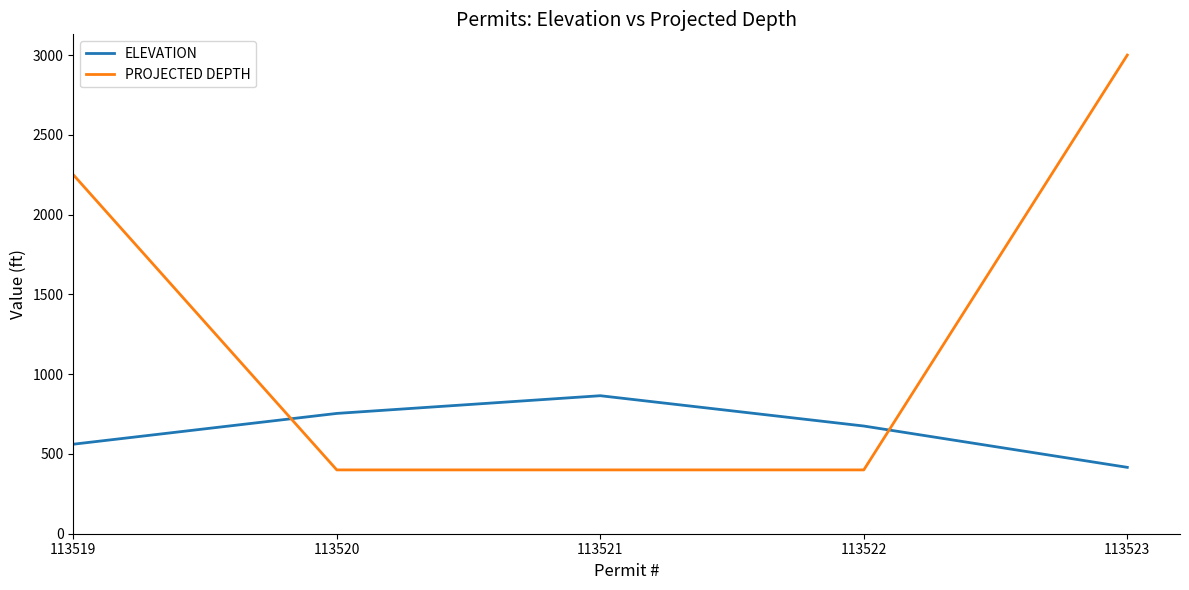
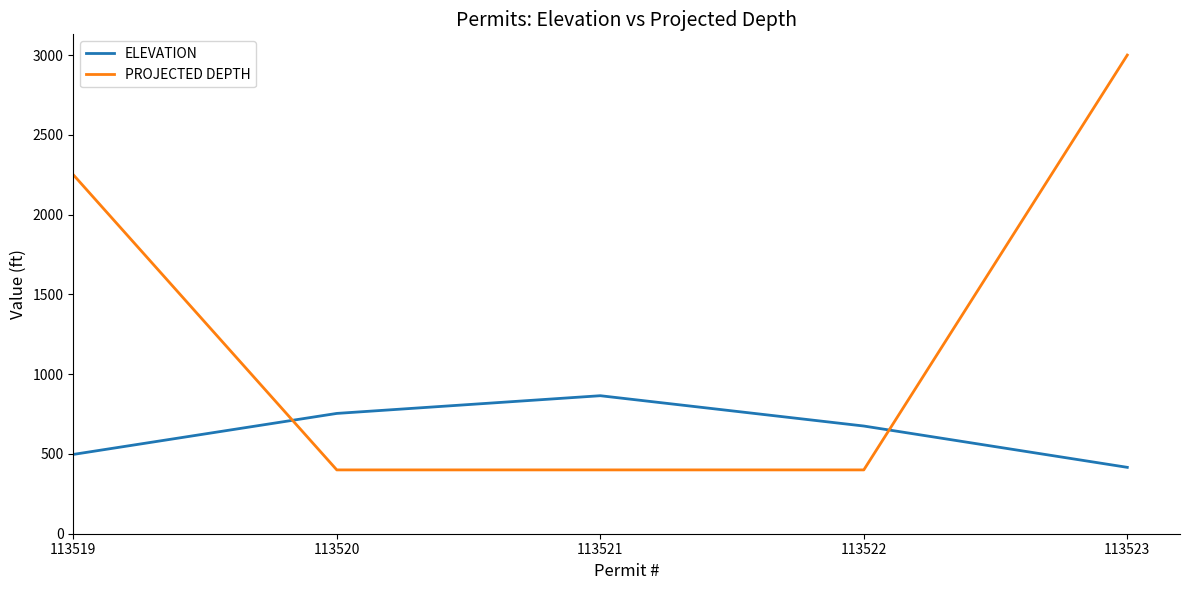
ELEVATION, 113519: 560 -> 500
